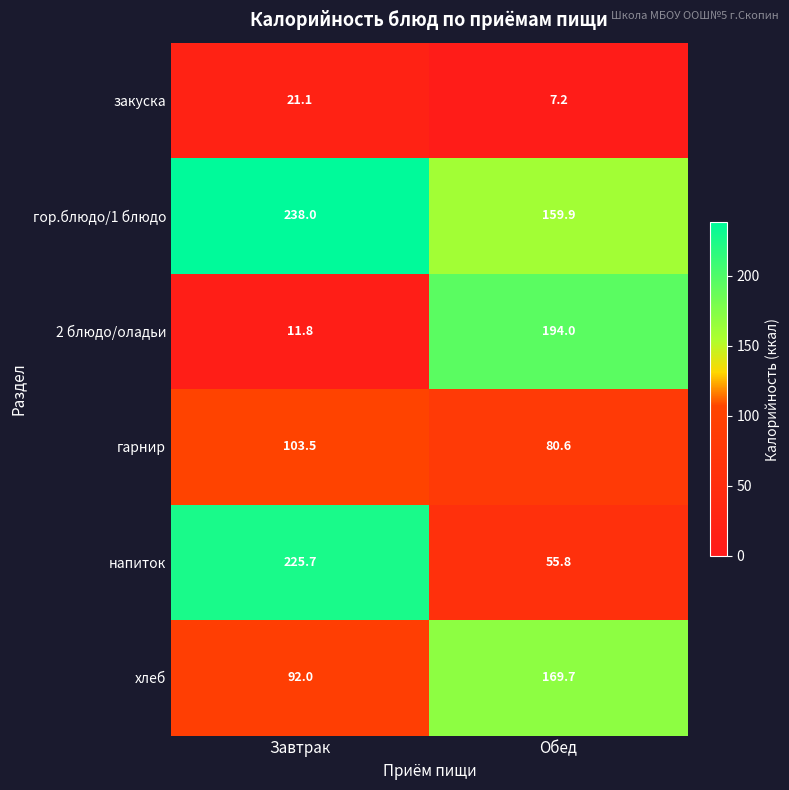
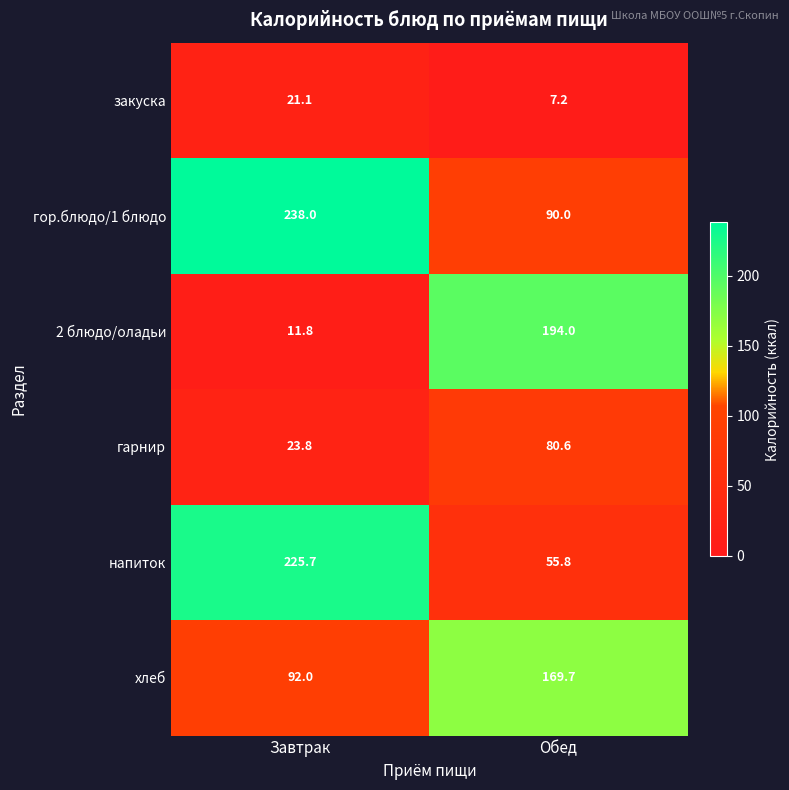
гор.блюдо/1 блюдо, Обед: 159.9 -> 90.0
гарнир, Завтрак: 103.5 -> 23.8
